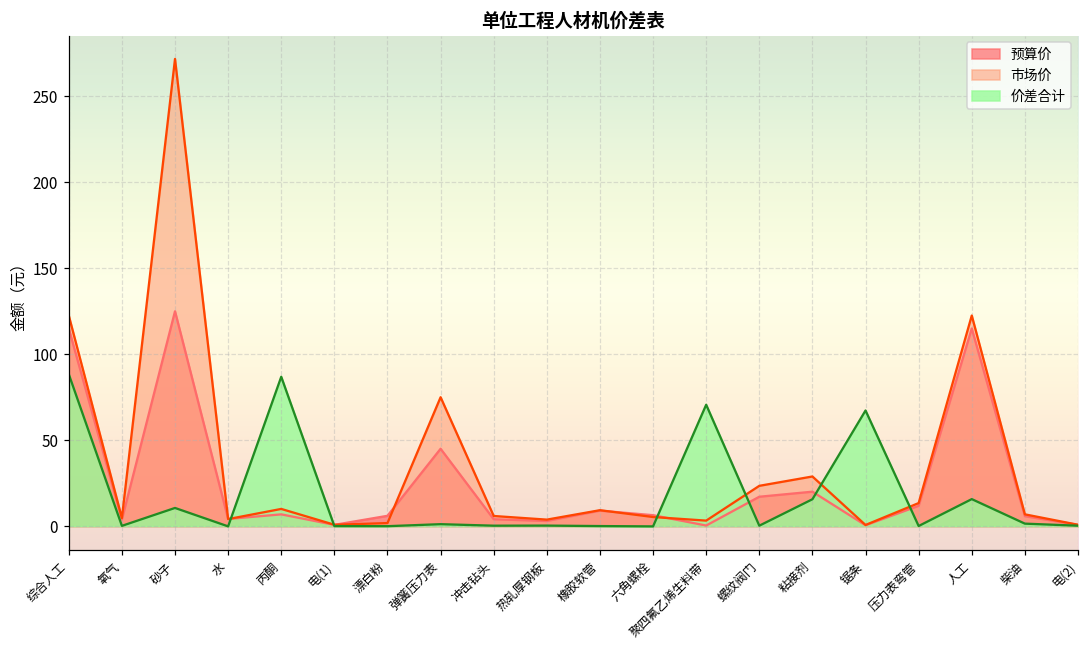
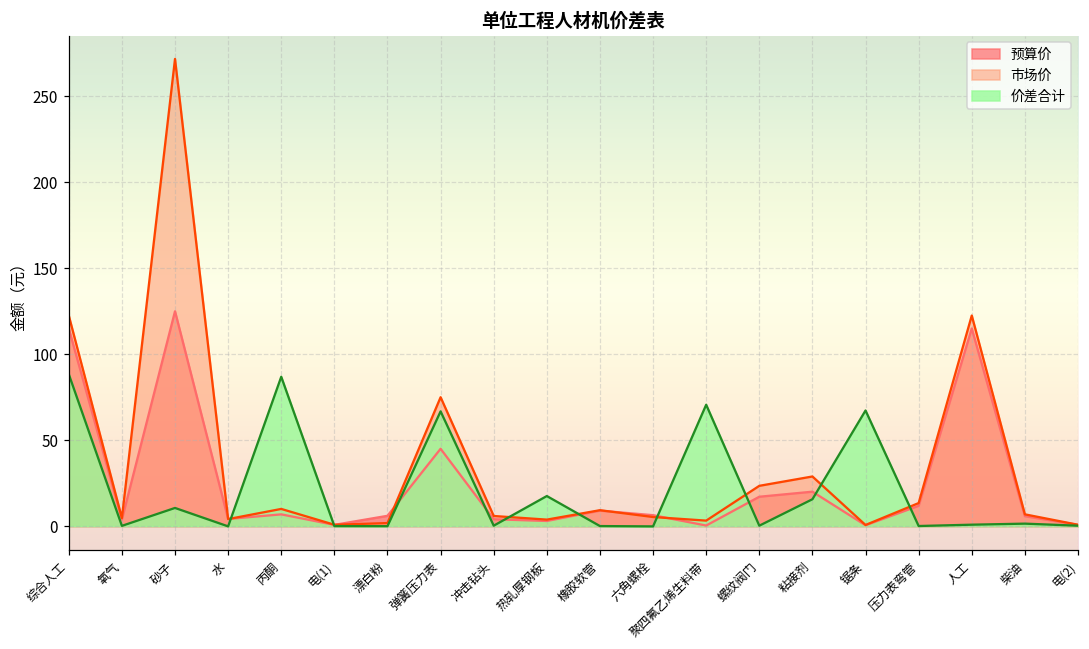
价差合计, 弹簧压力表: 1 -> 67
价差合计, 热轧厚钢板: 0 -> 18
价差合计, 人工: 16 -> 1
